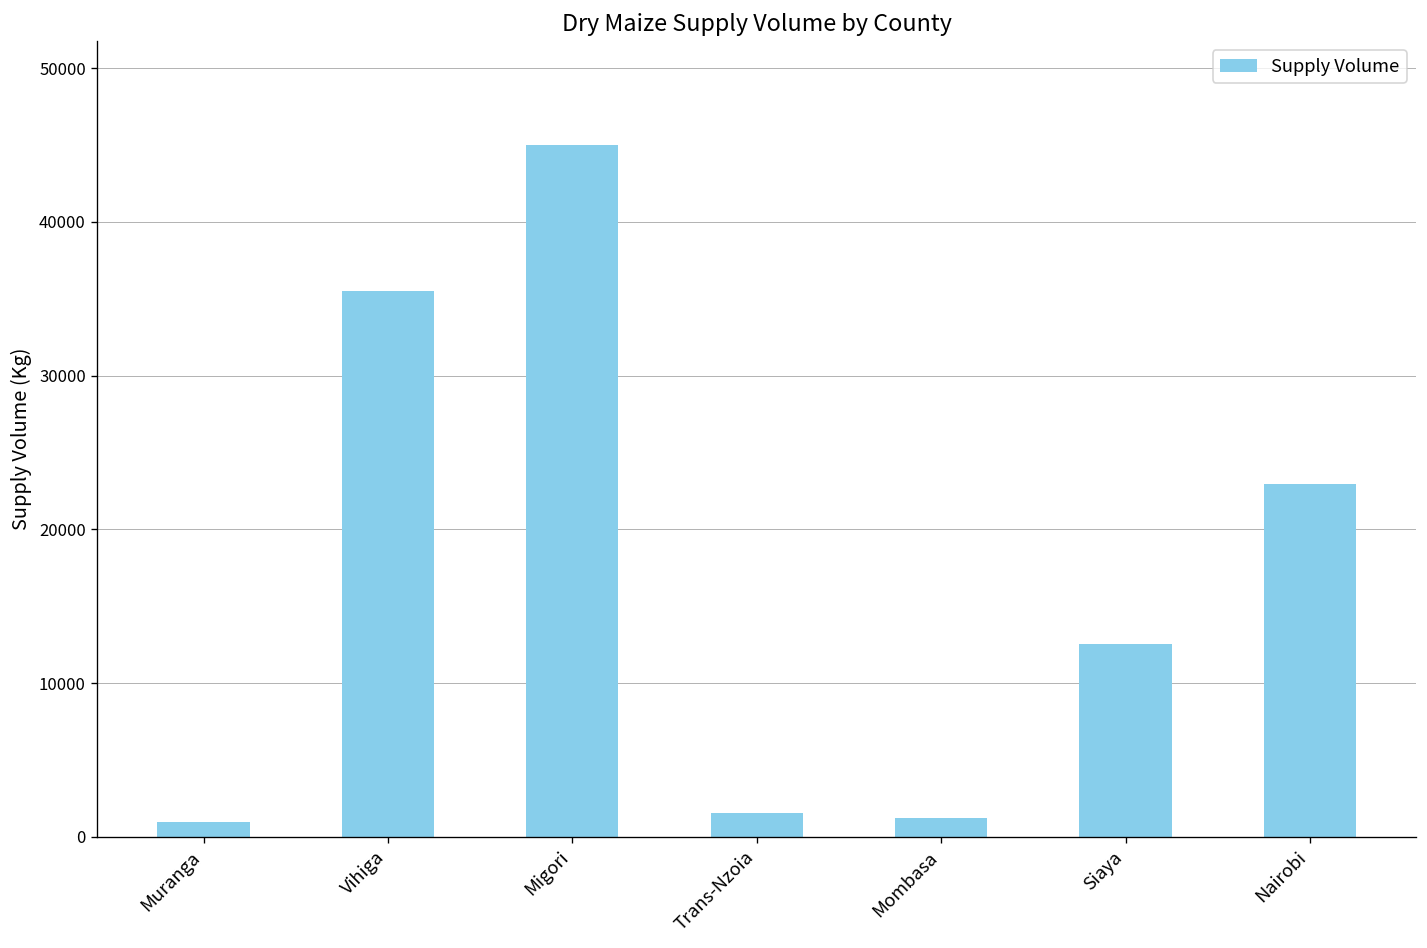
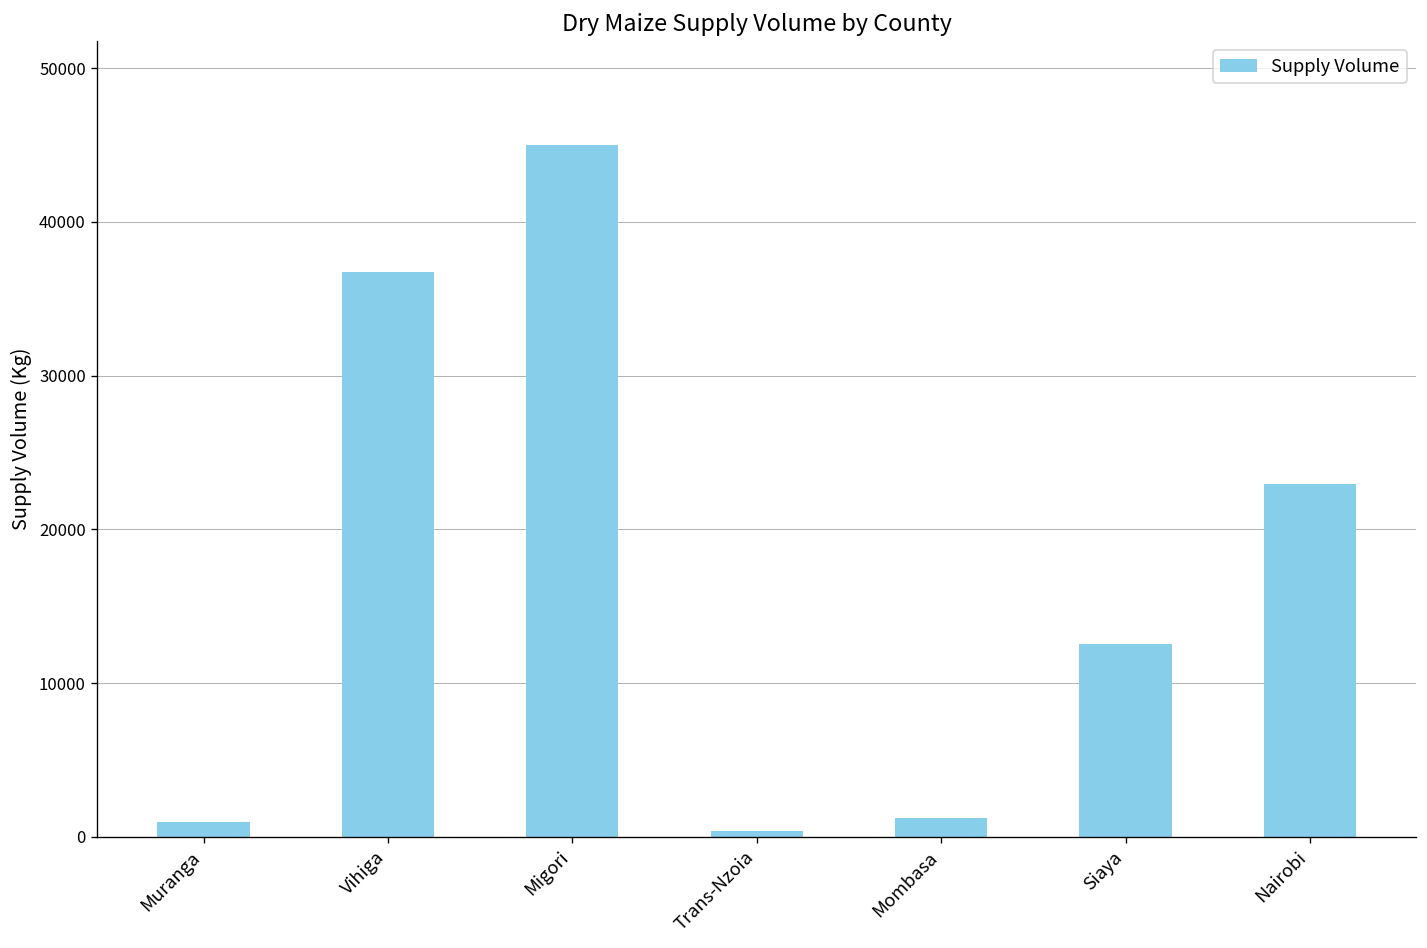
Vihiga: 35500 -> 36700
Trans-Nzoia: 1600 -> 400
